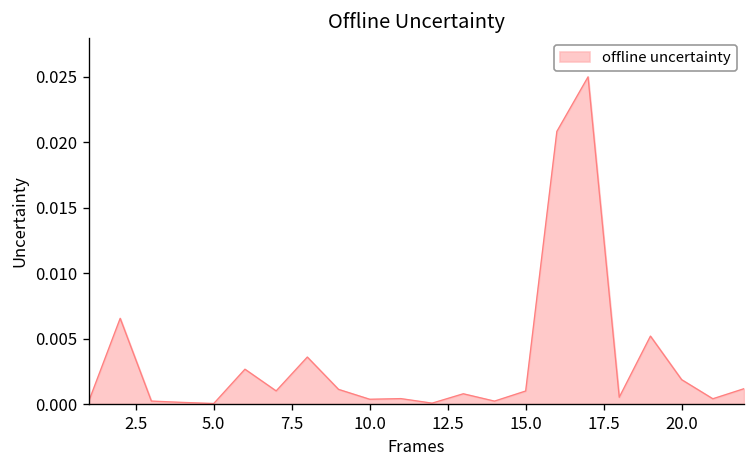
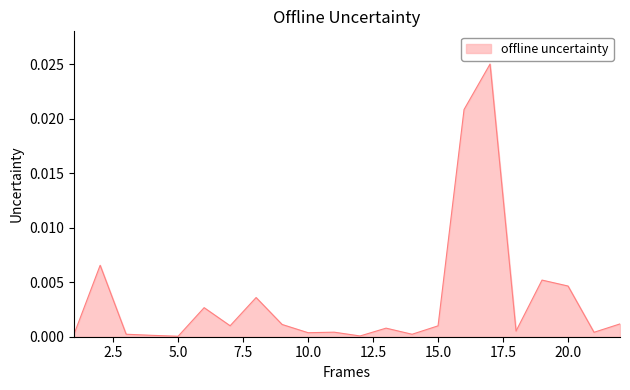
20.0: 0.0019 -> 0.0046
